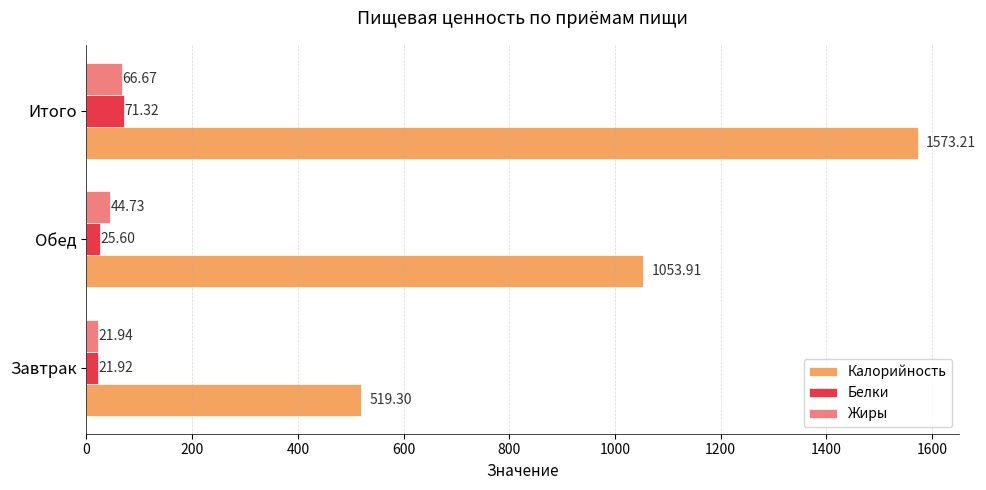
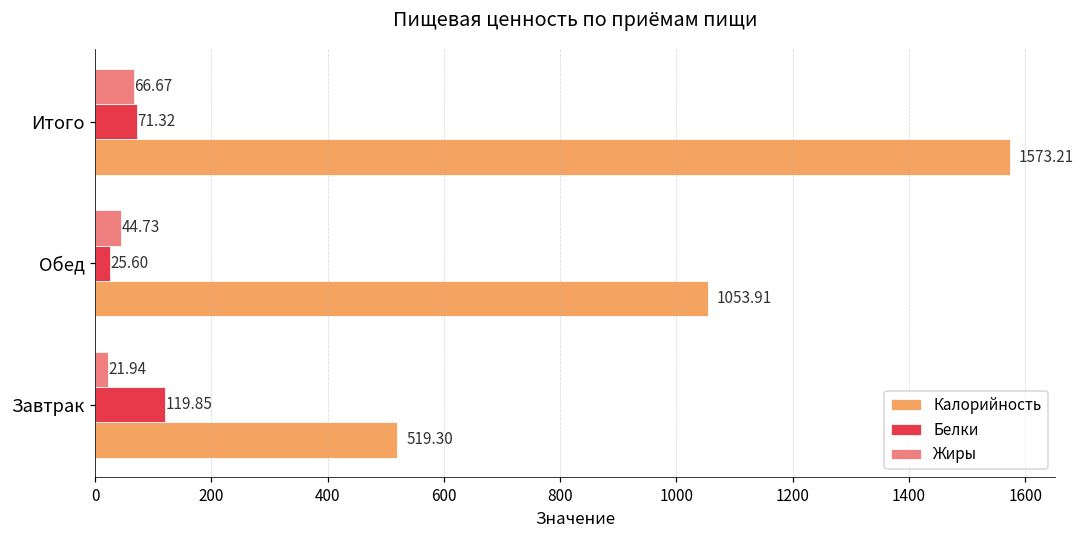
Белки, Завтрак: 21.92 -> 119.85
